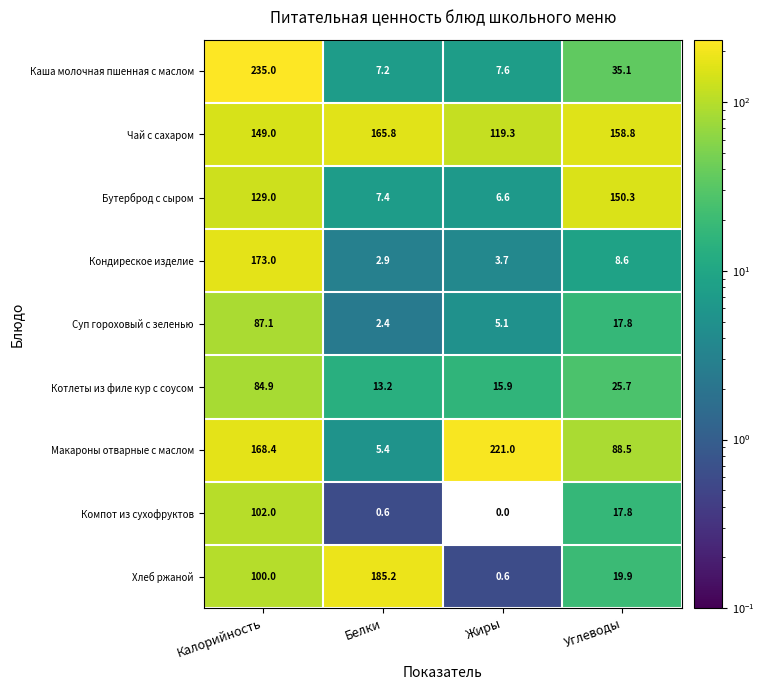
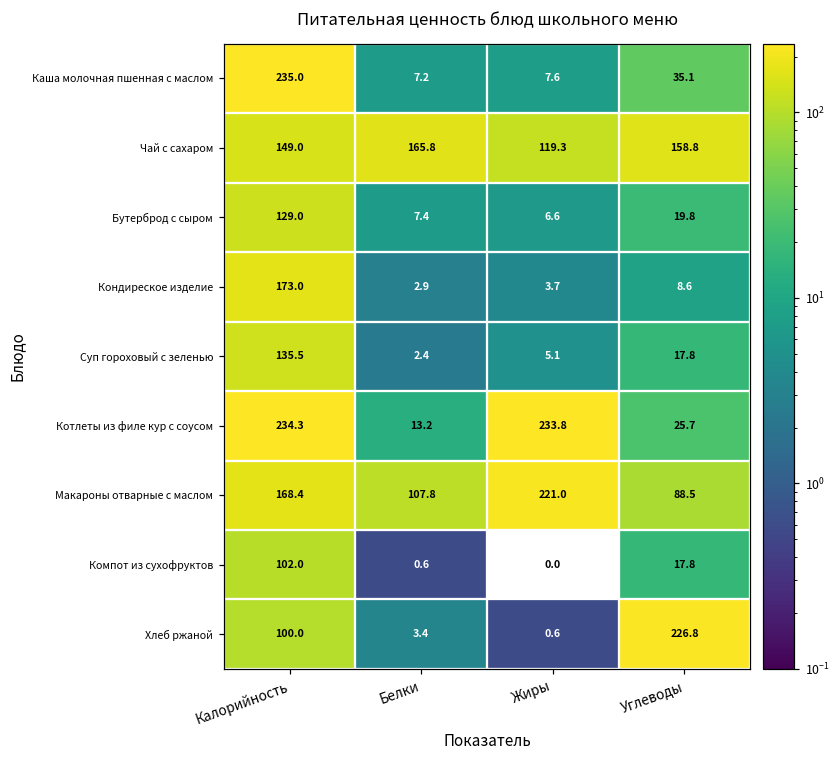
Бутерброд с сыром, Углеводы: 150.3 -> 19.8
Суп гороховый с зеленью, Калорийность: 87.1 -> 135.5
Котлеты из филе кур с соусом, Калорийность: 84.9 -> 234.3
Котлеты из филе кур с соусом, Жиры: 15.9 -> 233.8
Макароны отварные с маслом, Белки: 5.4 -> 107.8
Хлеб ржаной, Белки: 185.2 -> 3.4
Хлеб ржаной, Углеводы: 19.9 -> 226.8
